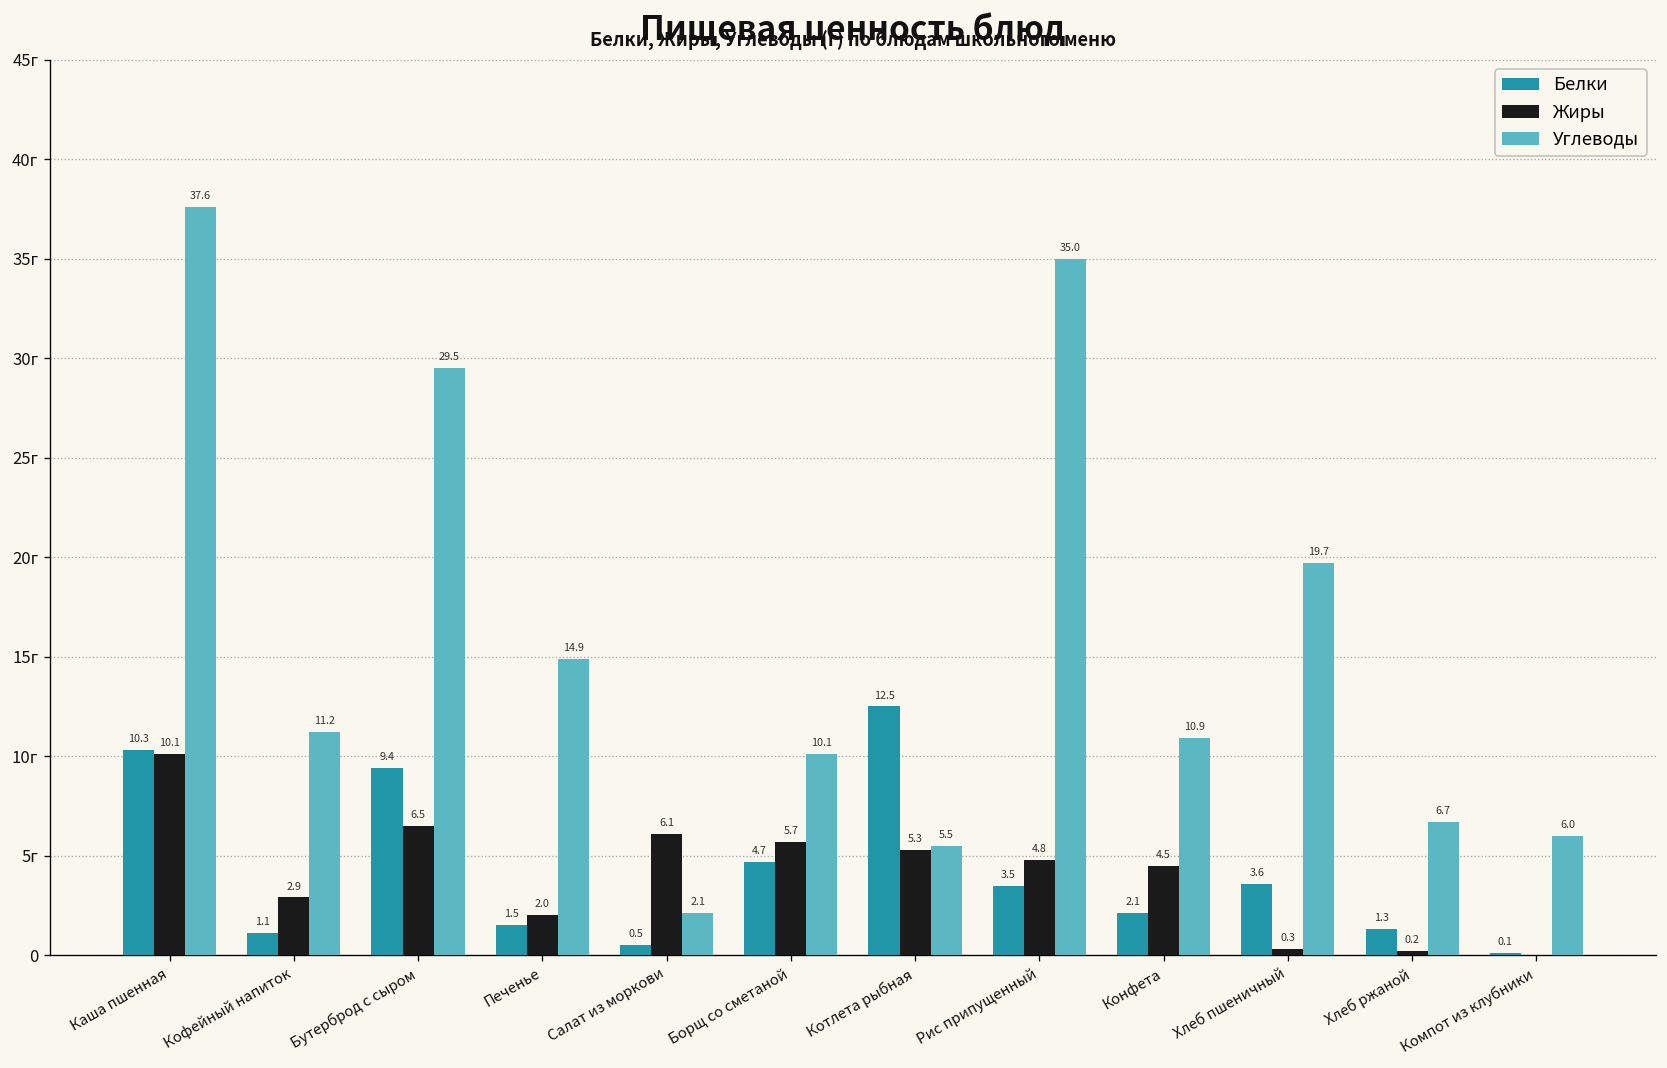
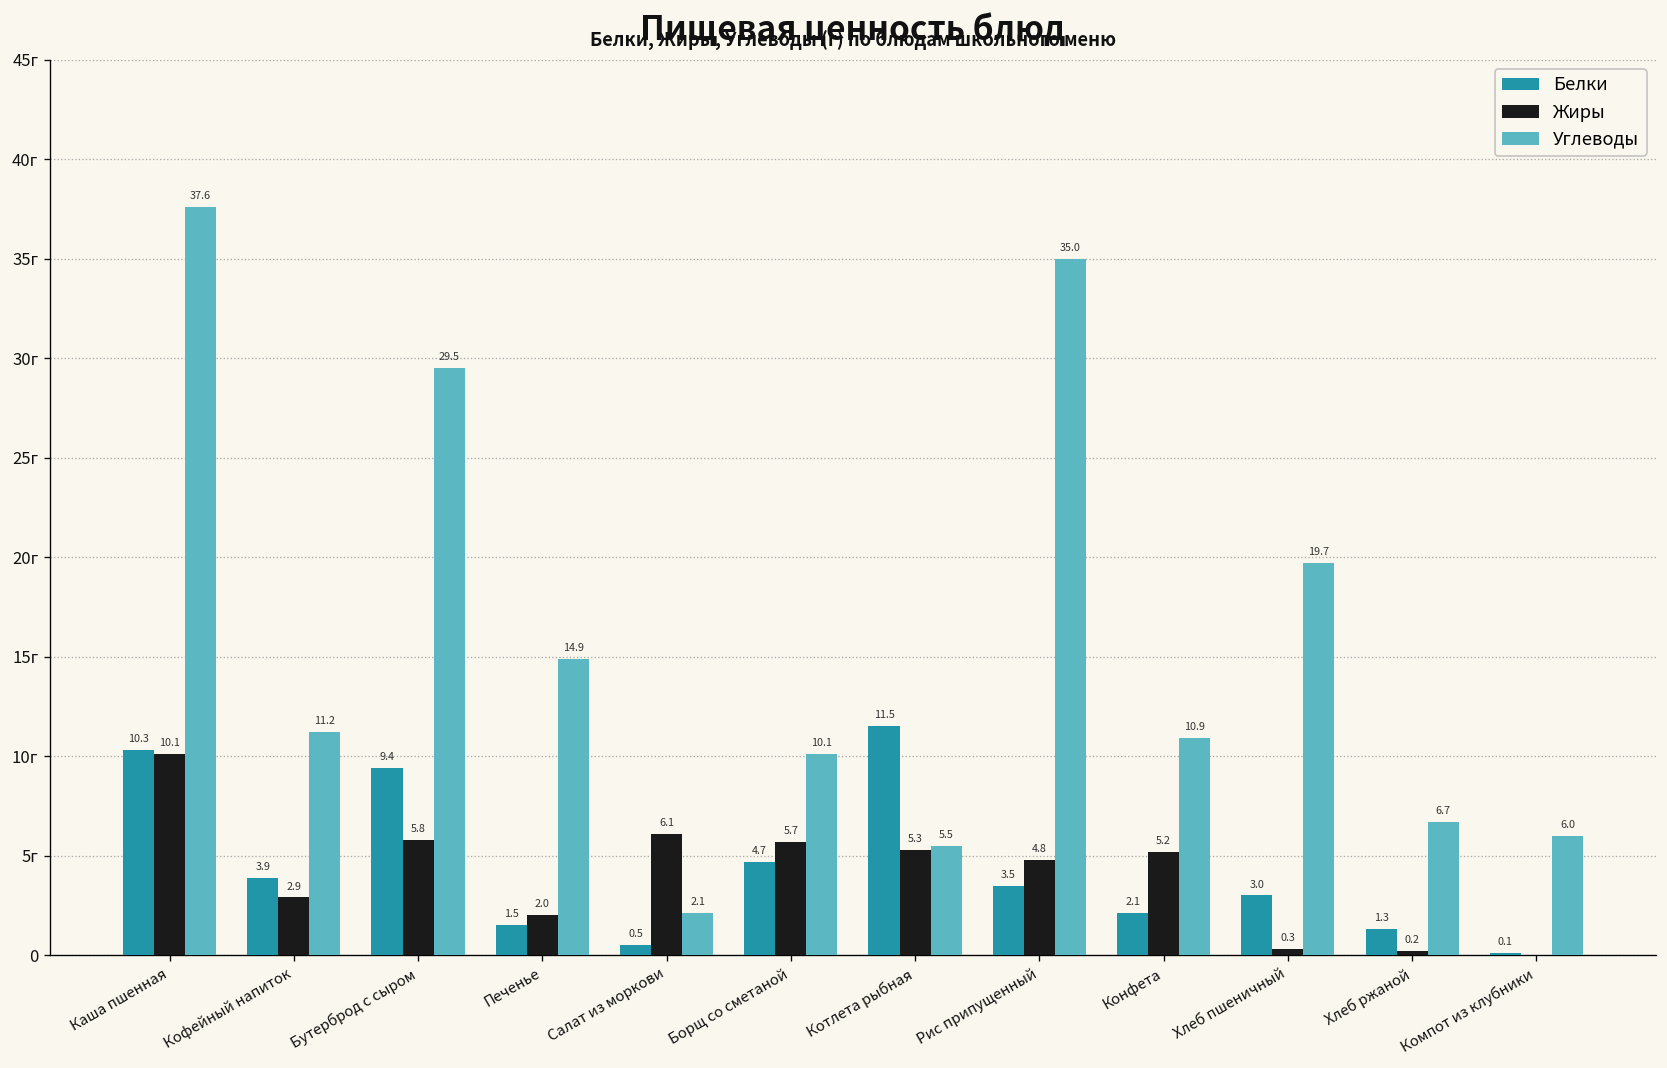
Белки, Кофейный напиток: 1.1 -> 3.9
Жиры, Бутерброд с сыром: 6.5 -> 5.8
Белки, Котлета рыбная: 12.5 -> 11.5
Жиры, Конфета: 4.5 -> 5.2
Белки, Хлеб пшеничный: 3.6 -> 3.0
